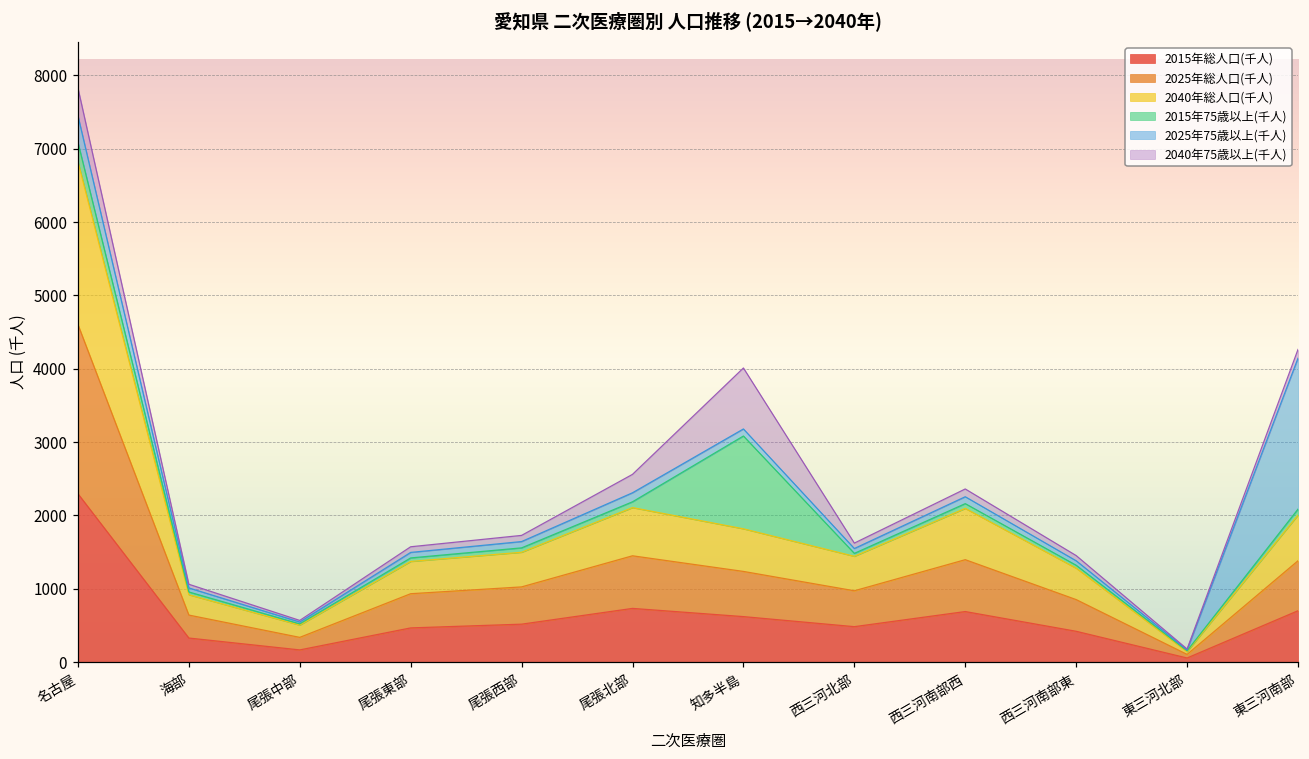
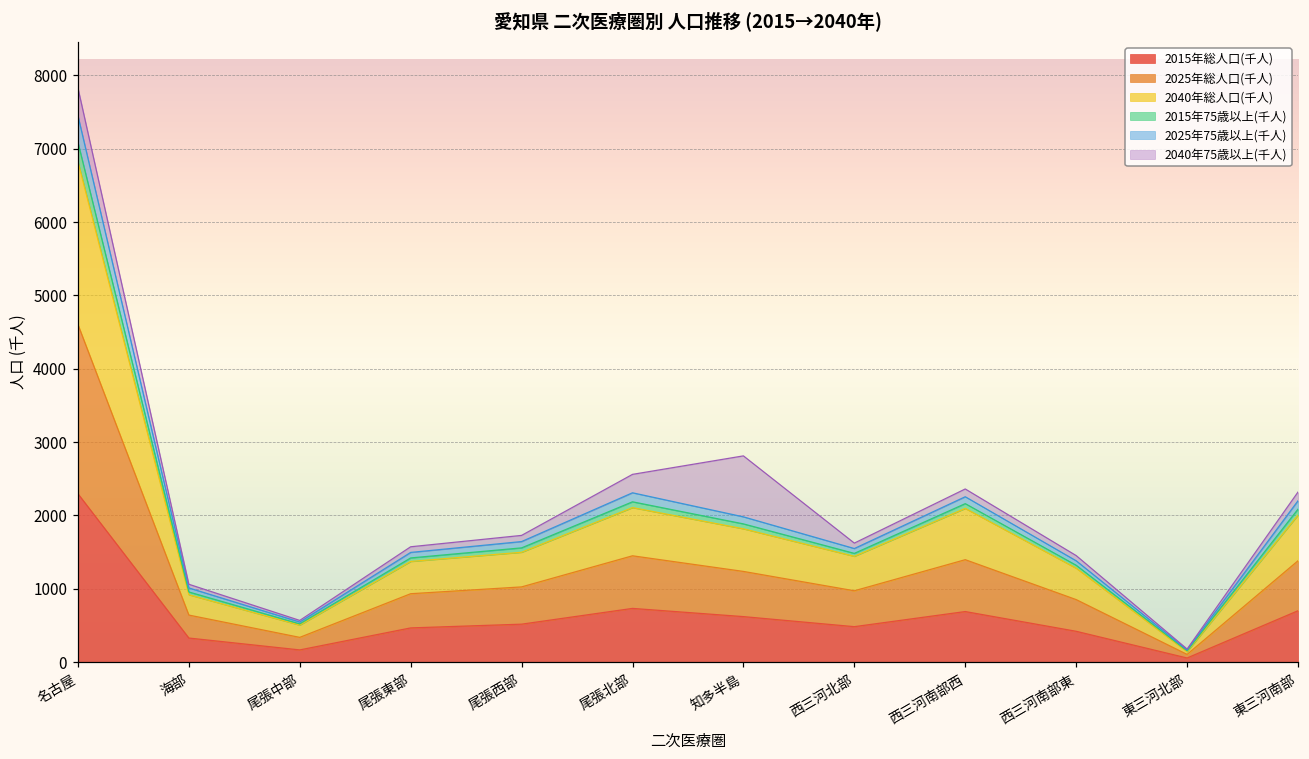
2015年75歳以上(千人), 知多半島: 1300 -> 100
2025年75歳以上(千人), 東三河南部: 2100 -> 100
